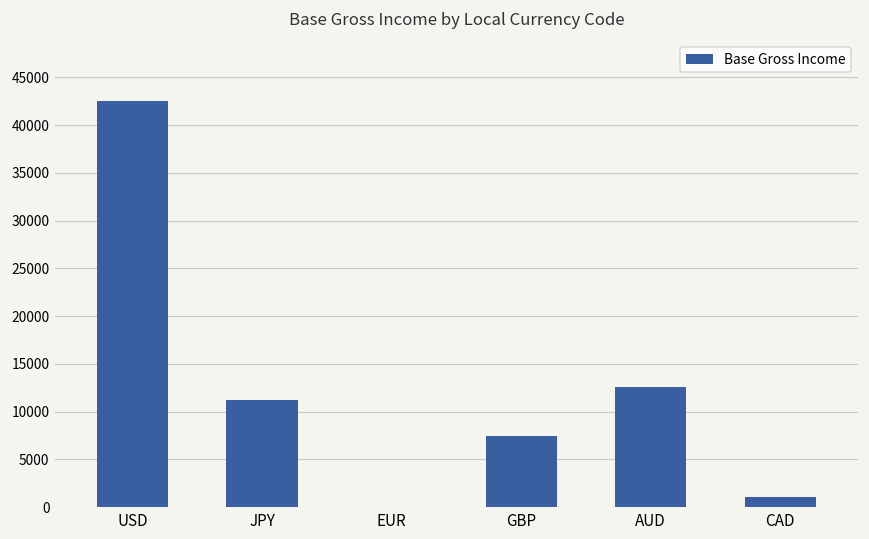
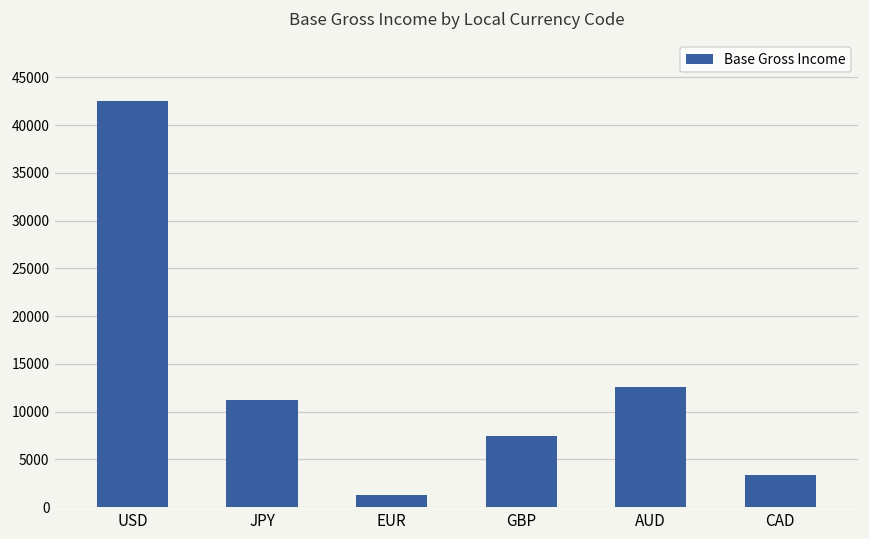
EUR: 0 -> 1000
CAD: 1000 -> 3000
